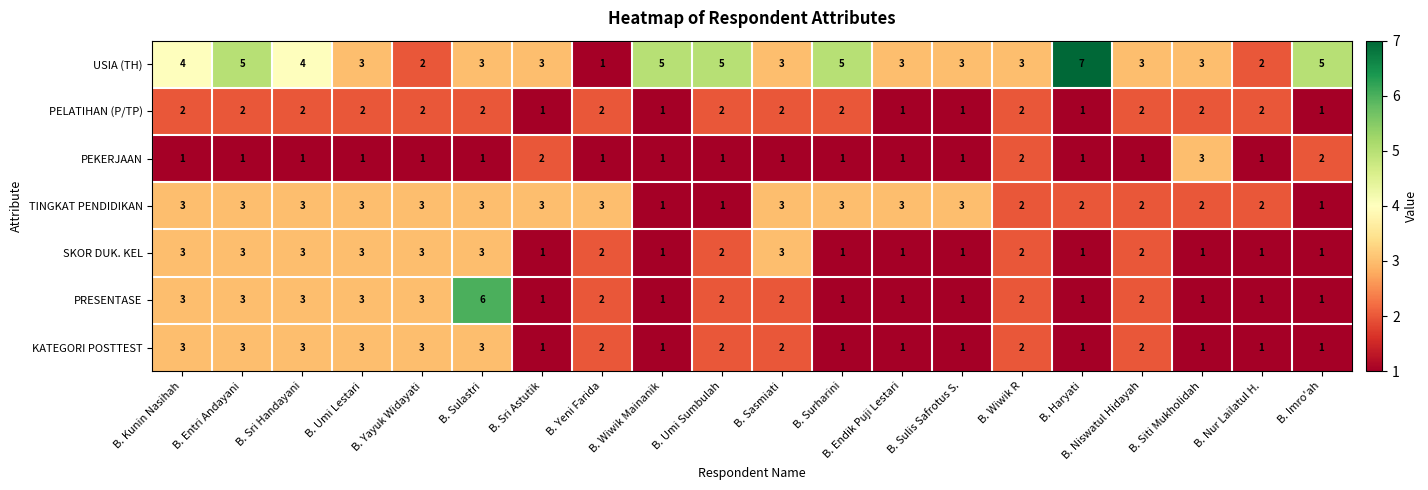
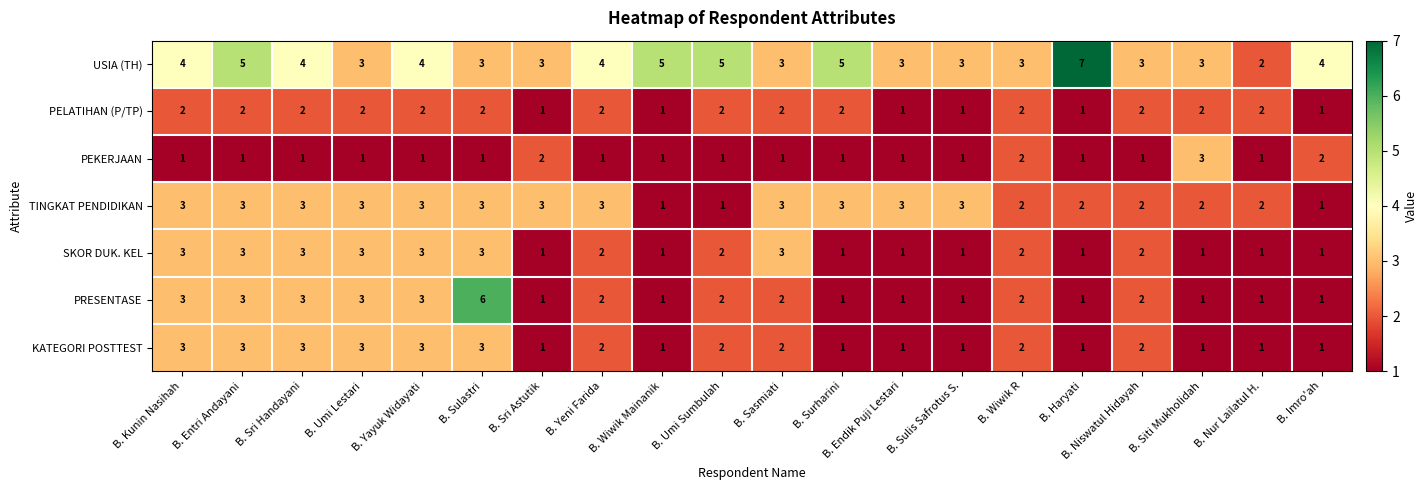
USIA (TH), B. Yayuk Widayati: 2 -> 4
USIA (TH), B. Yeni Farida: 1 -> 4
USIA (TH), B. Imro'ah: 5 -> 4
